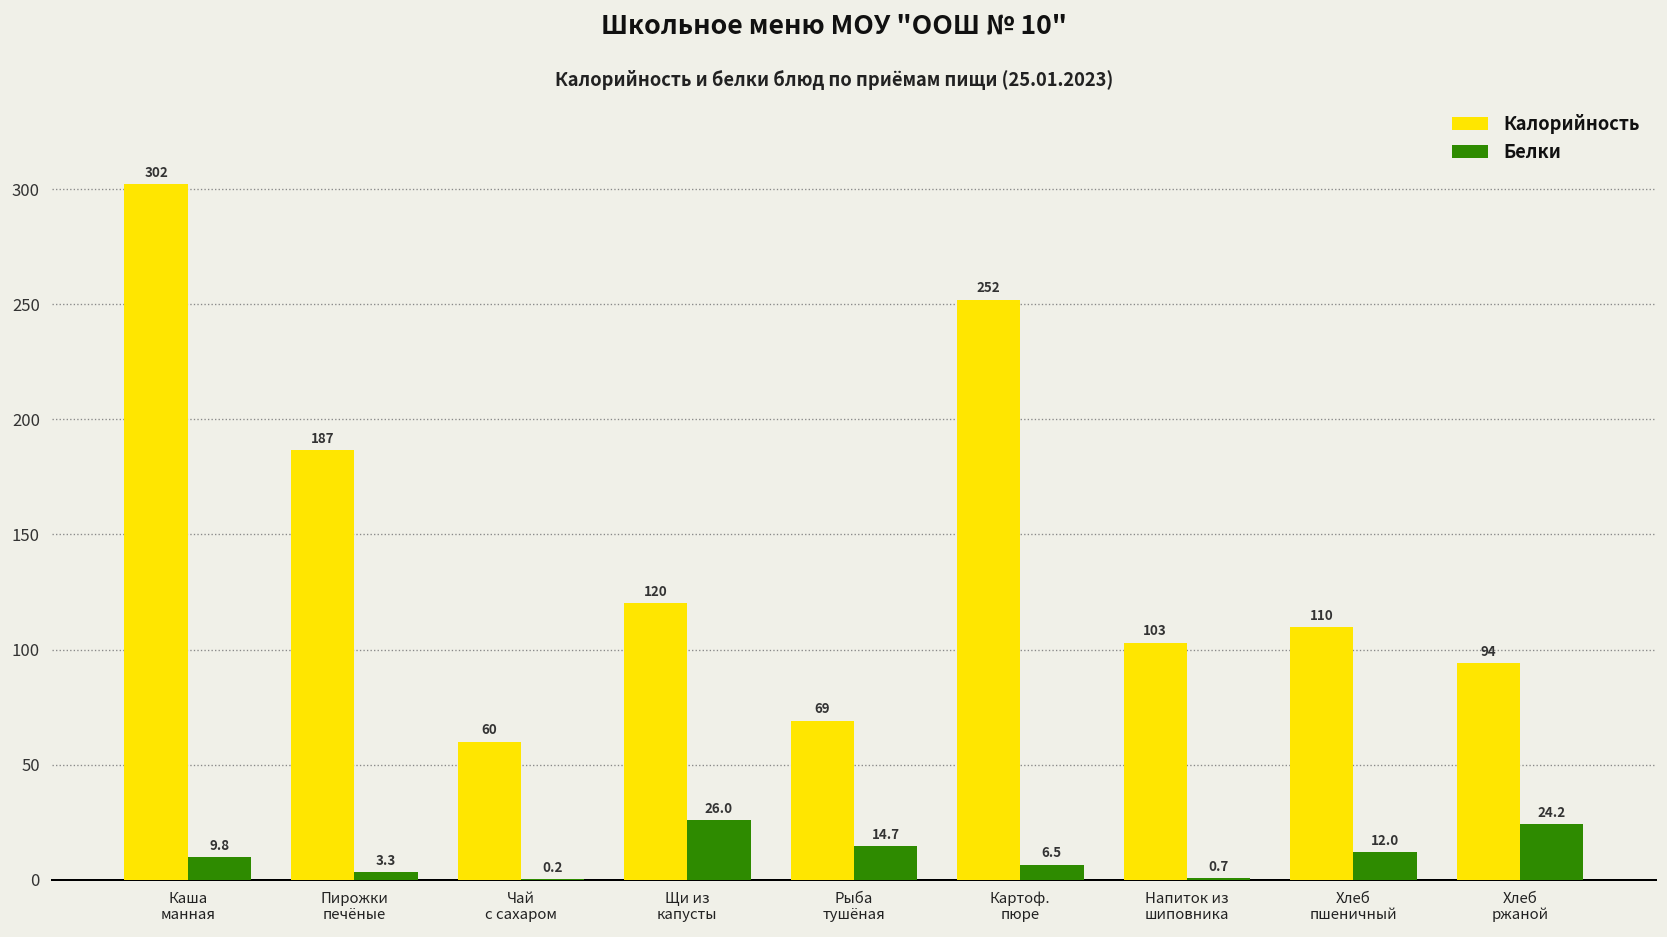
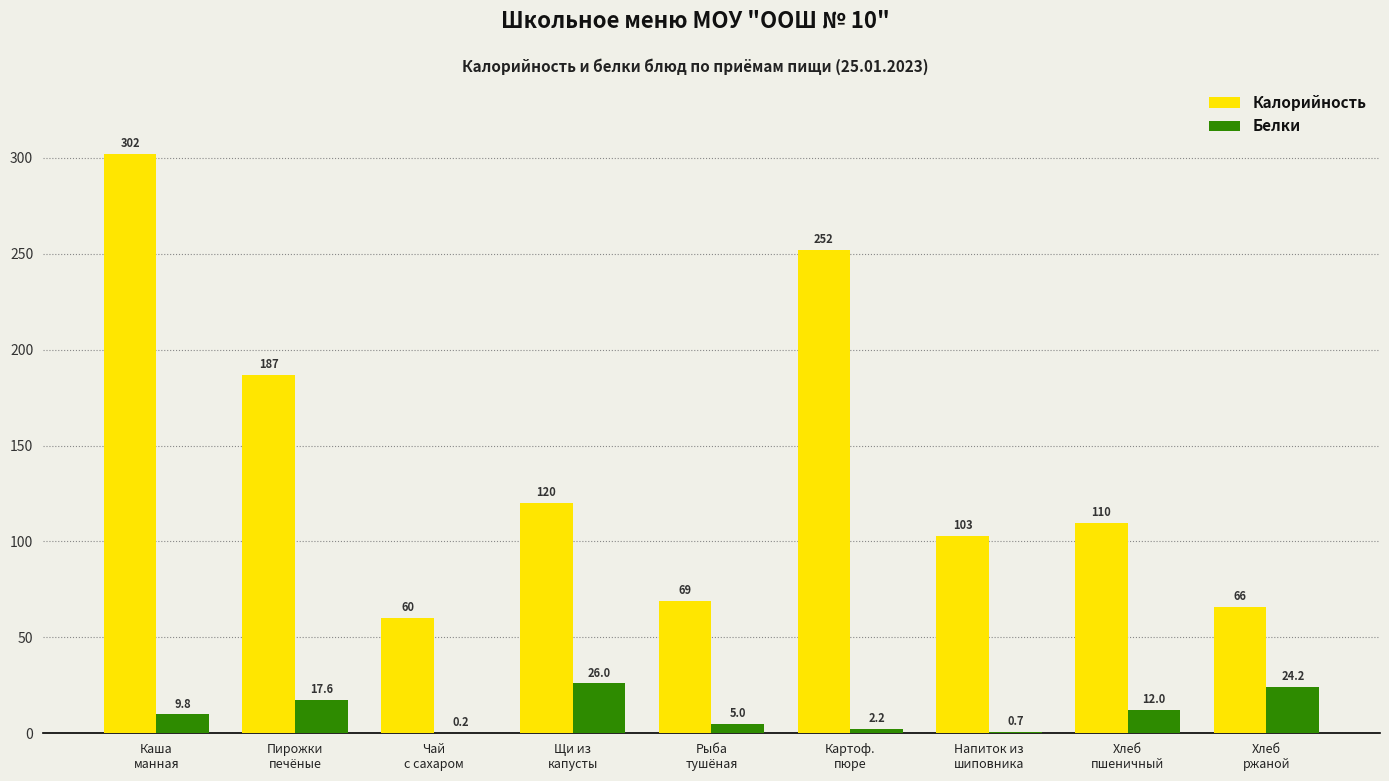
Белки, Пирожки печёные: 3.3 -> 17.6
Белки, Рыба тушёная: 14.7 -> 5.0
Белки, Картоф. пюре: 6.5 -> 2.2
Калорийность, Хлеб ржаной: 94 -> 66
